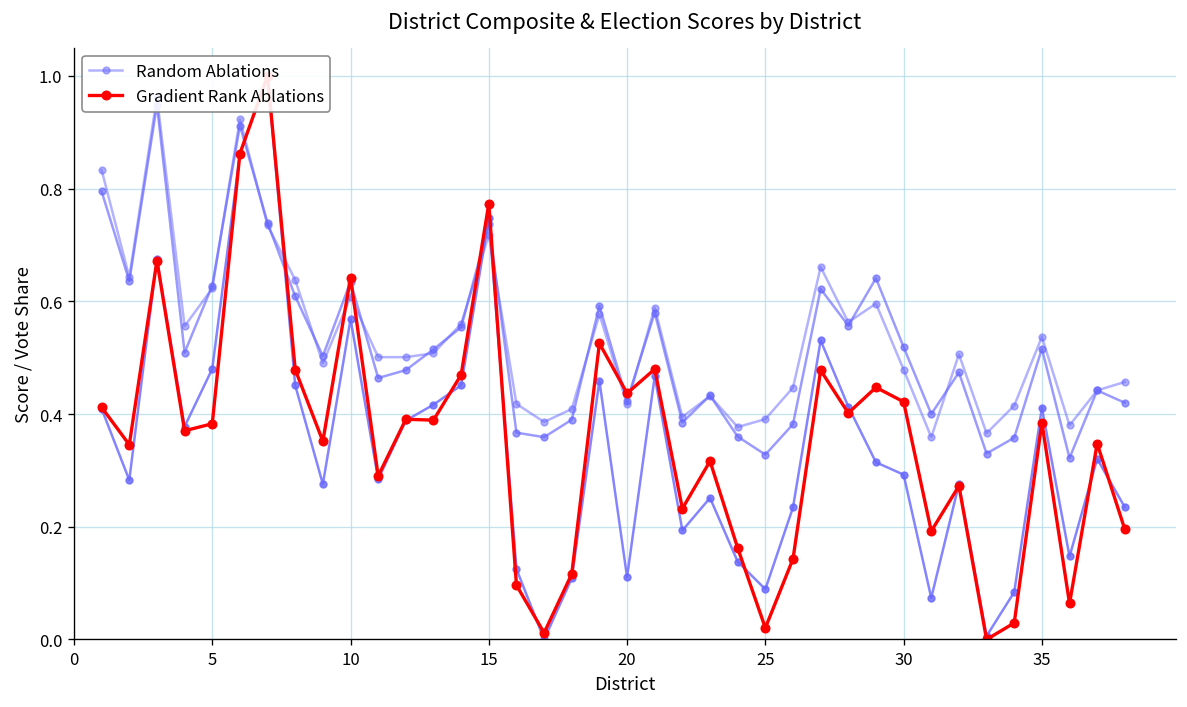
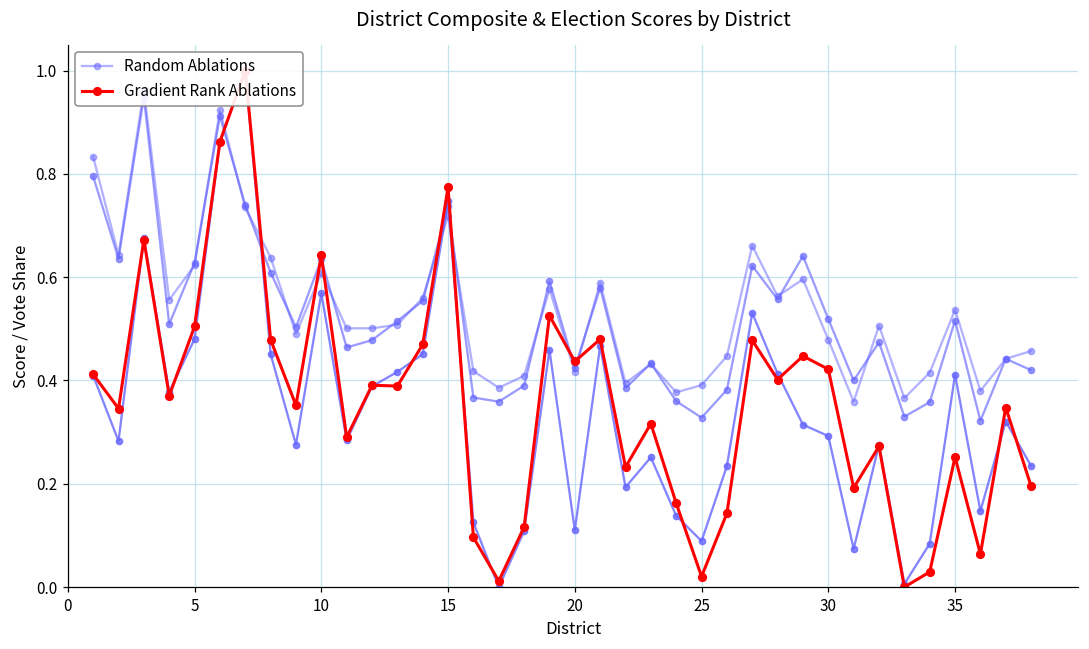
Gradient Rank Ablations, 5: 0.38 -> 0.50
Gradient Rank Ablations, 35: 0.39 -> 0.25
